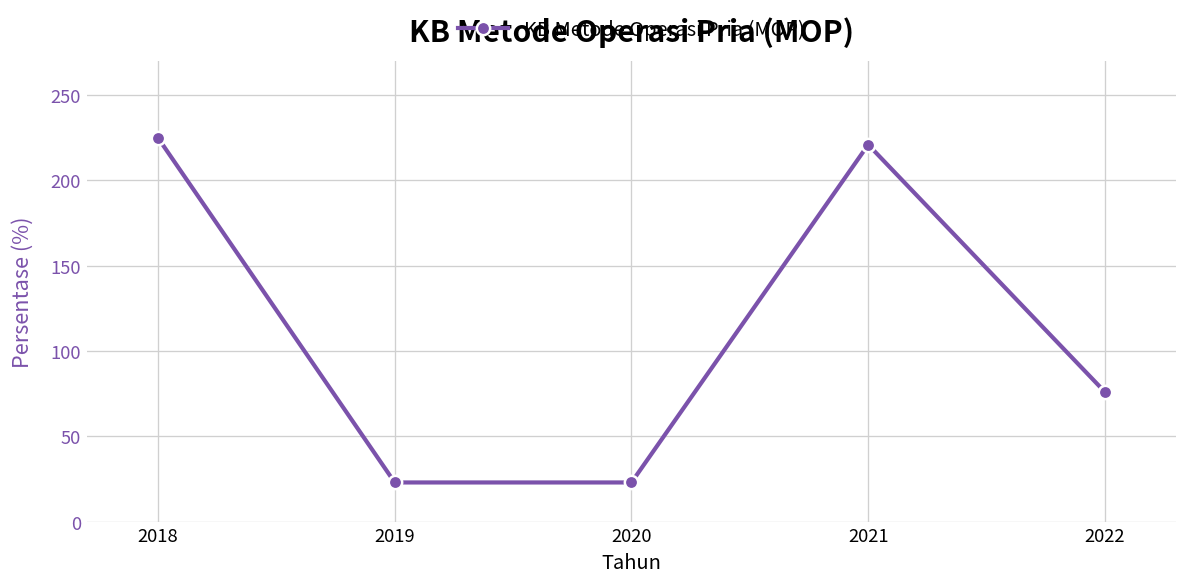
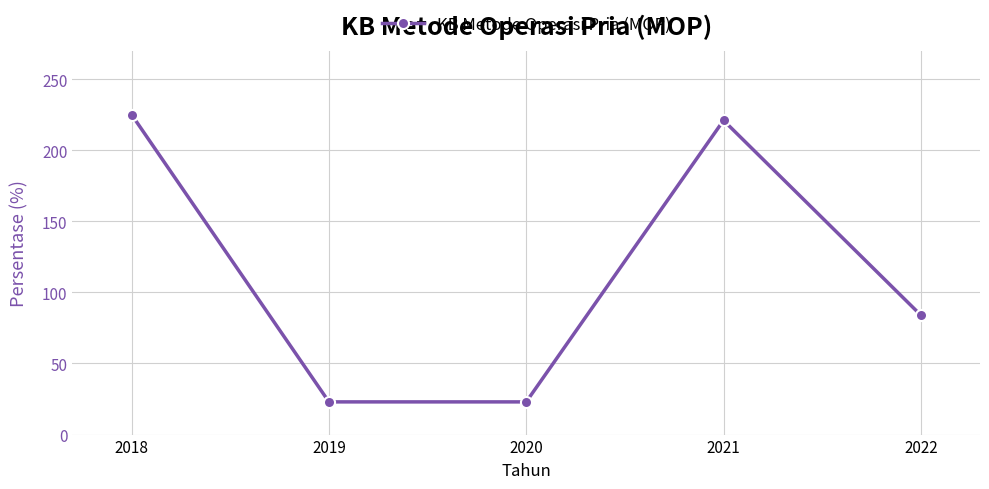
2022: 76 -> 84
